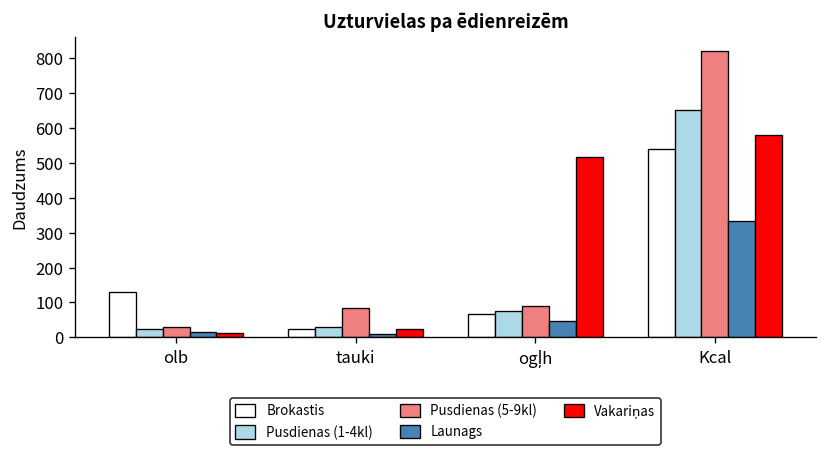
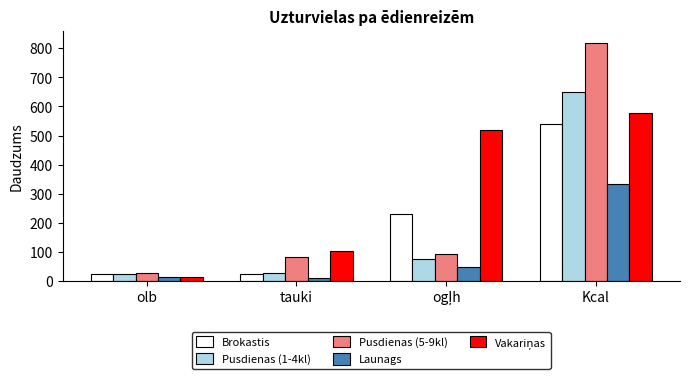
Brokastis, olb: 130 -> 20
Vakariņas, tauki: 20 -> 100
Brokastis, ogļh: 70 -> 230
